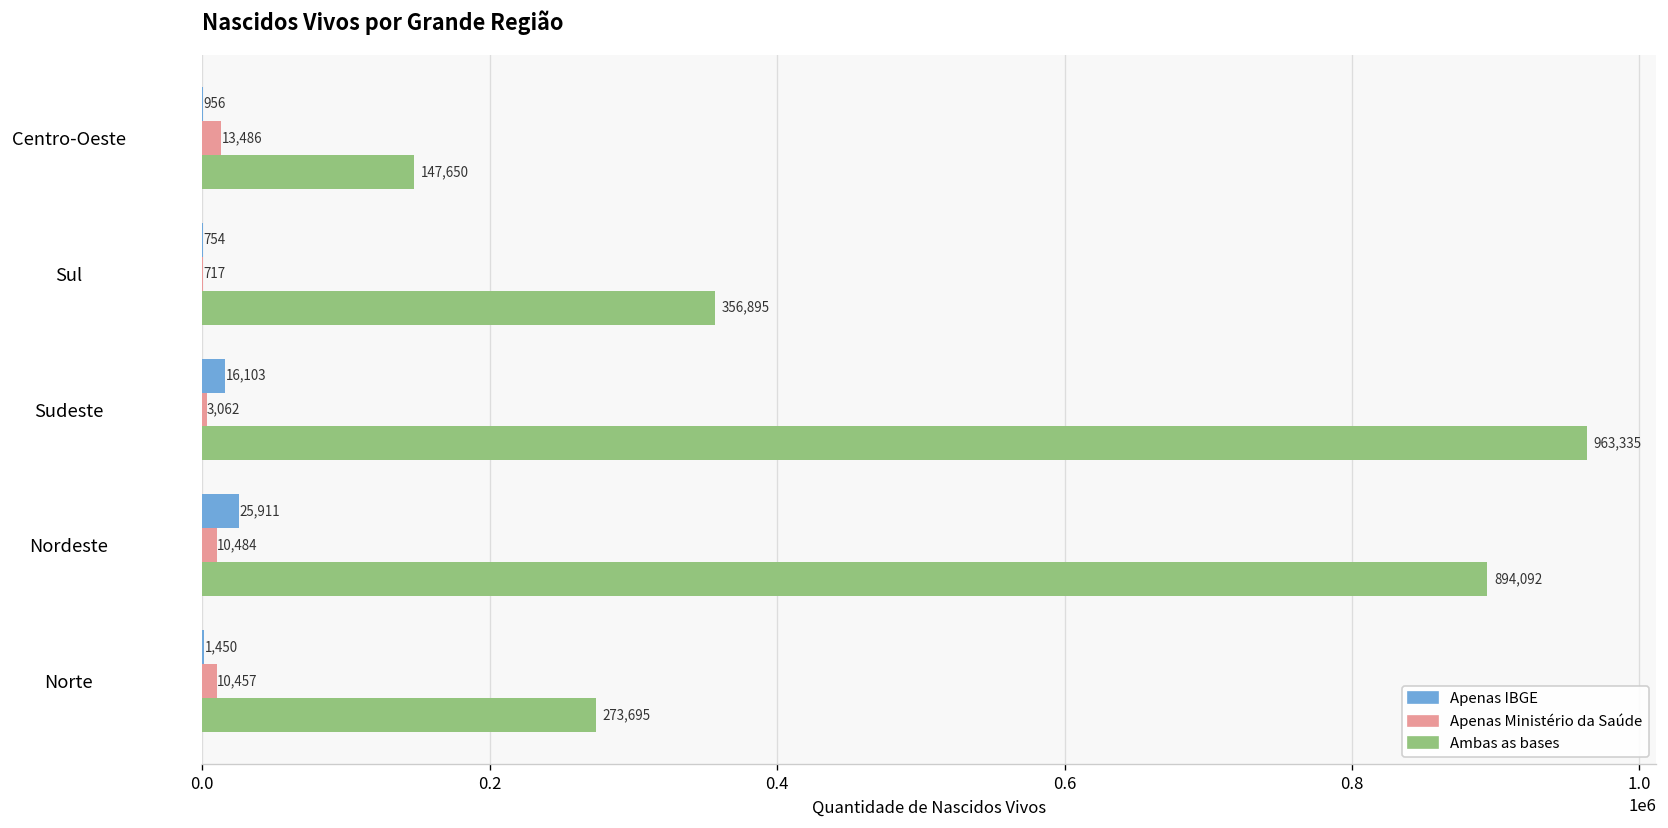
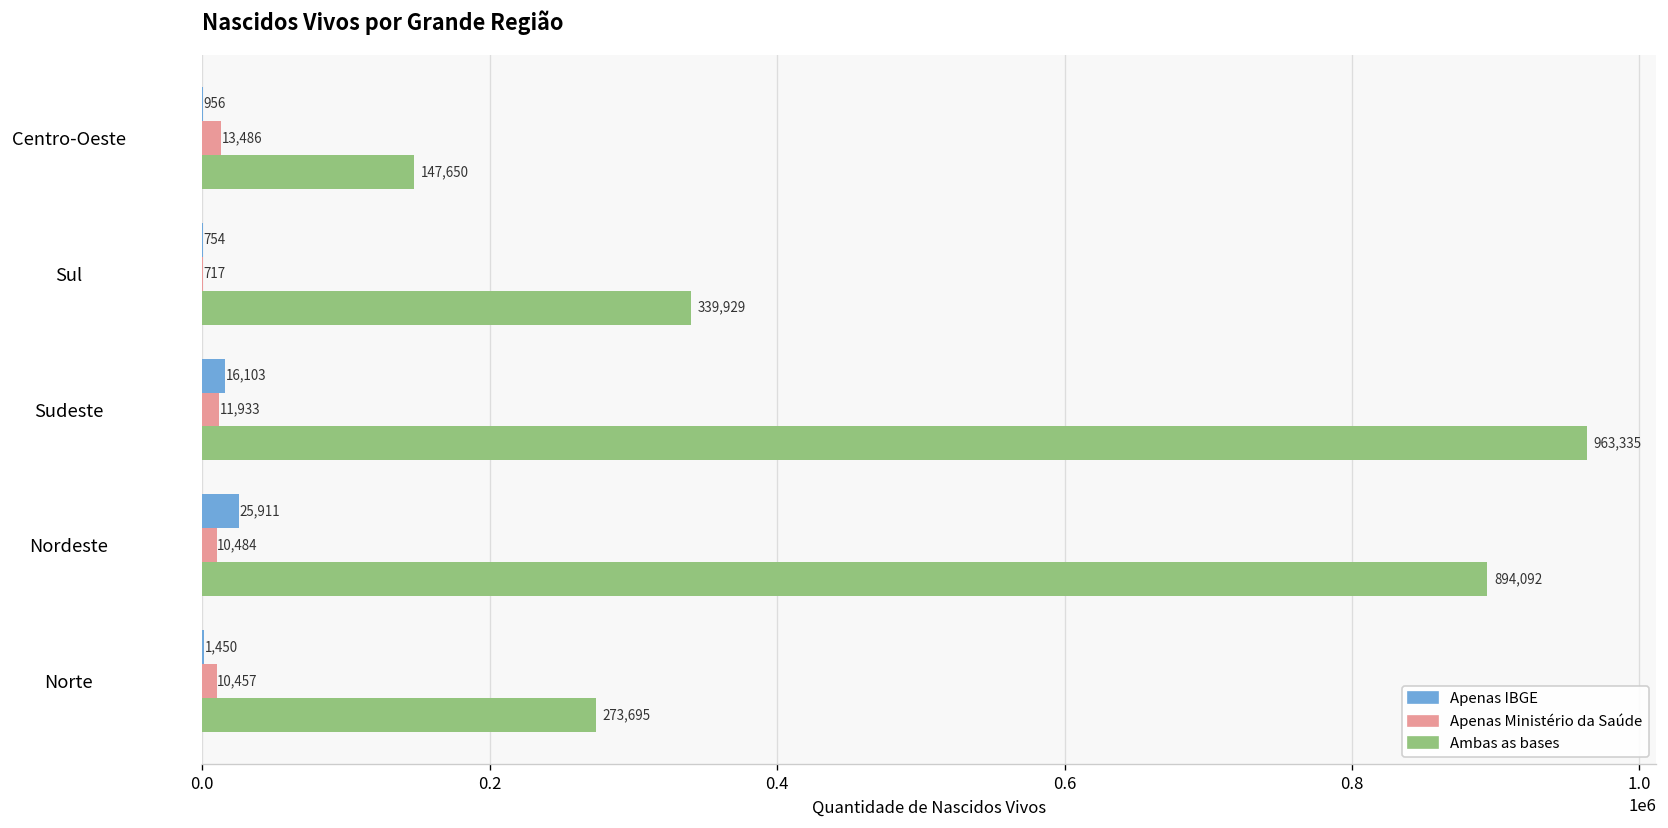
Ambas as bases, Sul: 356,895 -> 339,929
Apenas Ministério da Saúde, Sudeste: 3,062 -> 11,933
